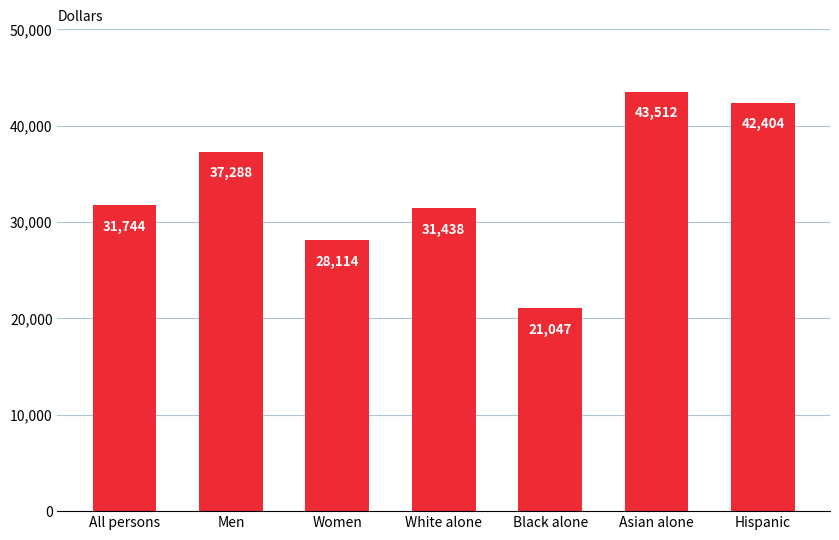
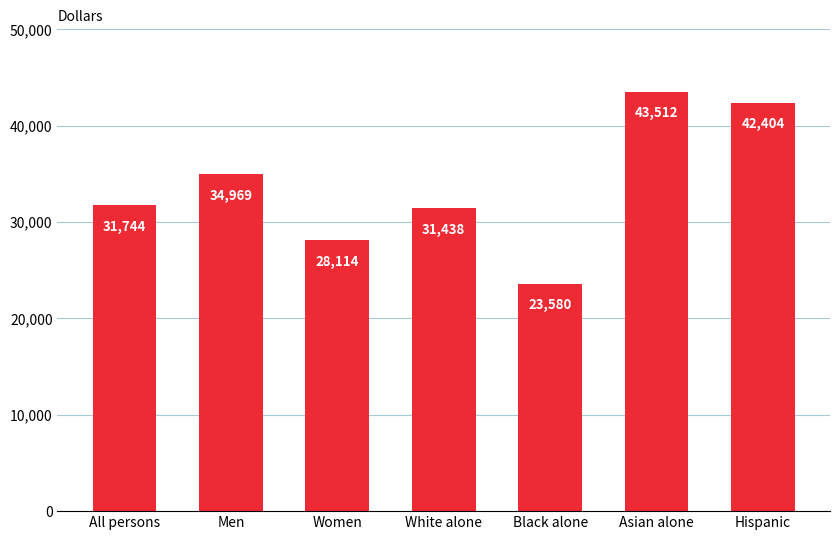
Men: 37,288 -> 34,969
Black alone: 21,047 -> 23,580
